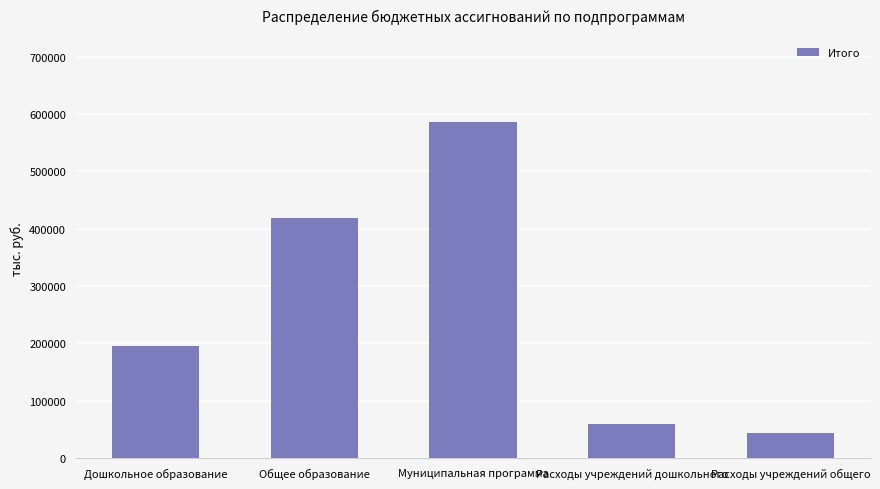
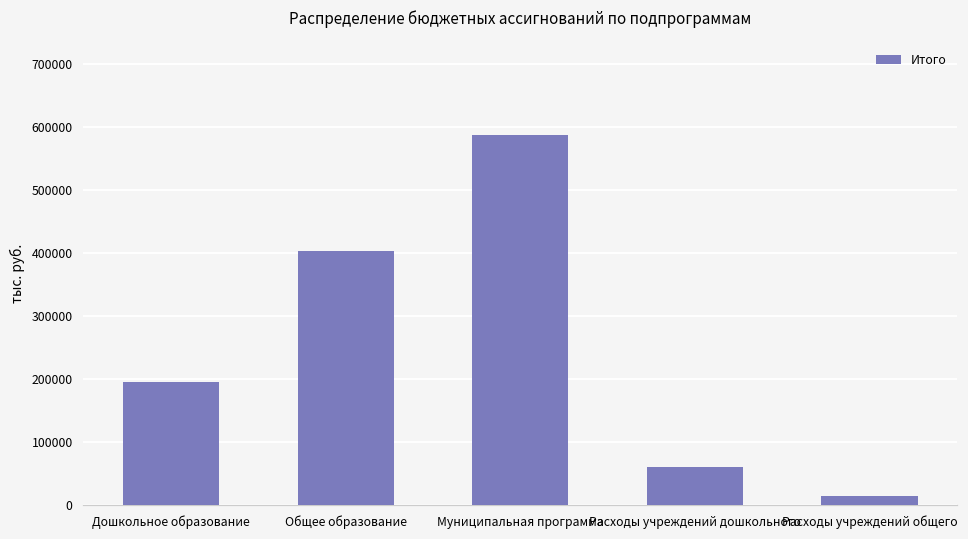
Общее образование: 420000 -> 400000
Расходы учреждений общего: 40000 -> 10000
